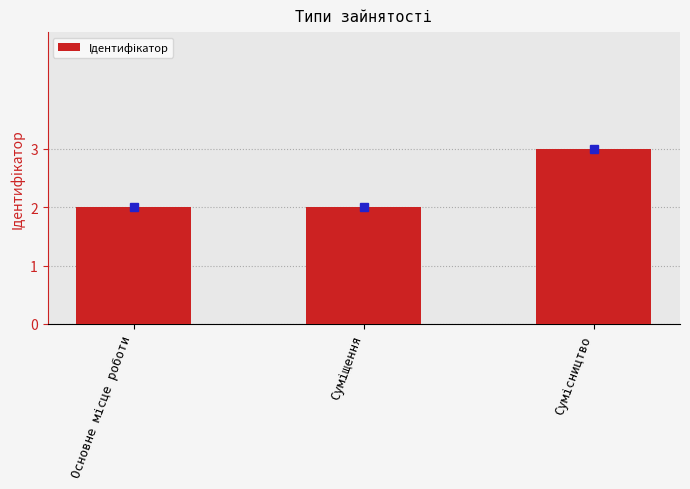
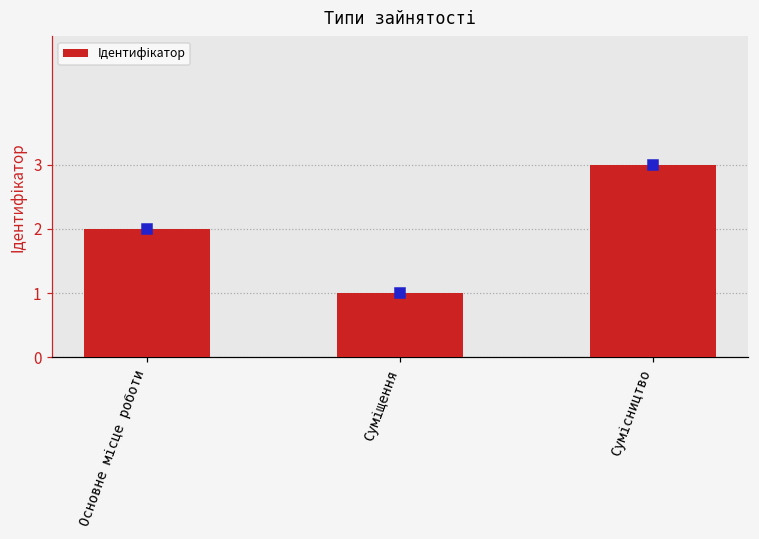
Ідентифікатор, Суміщення: 2 -> 1
